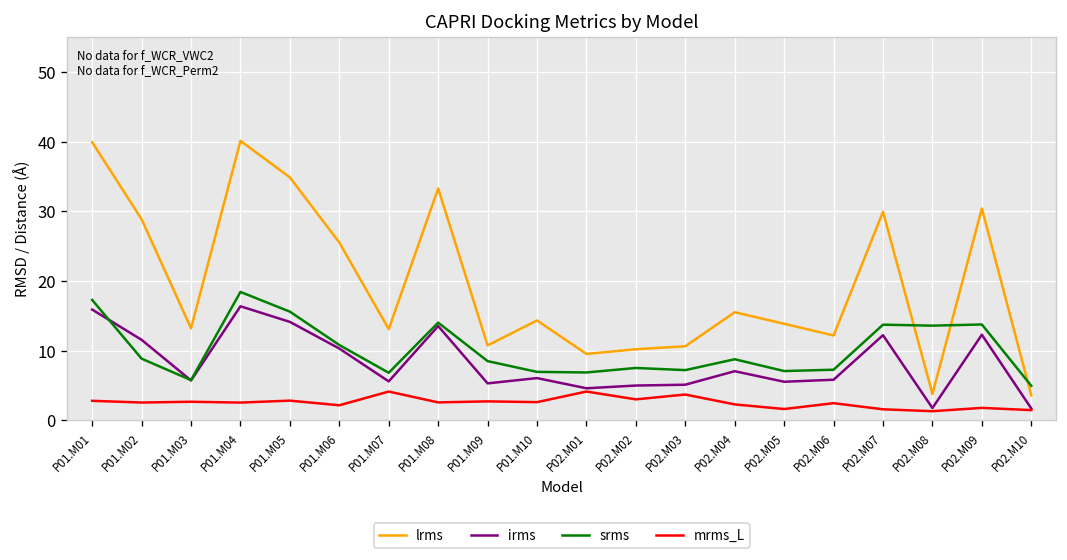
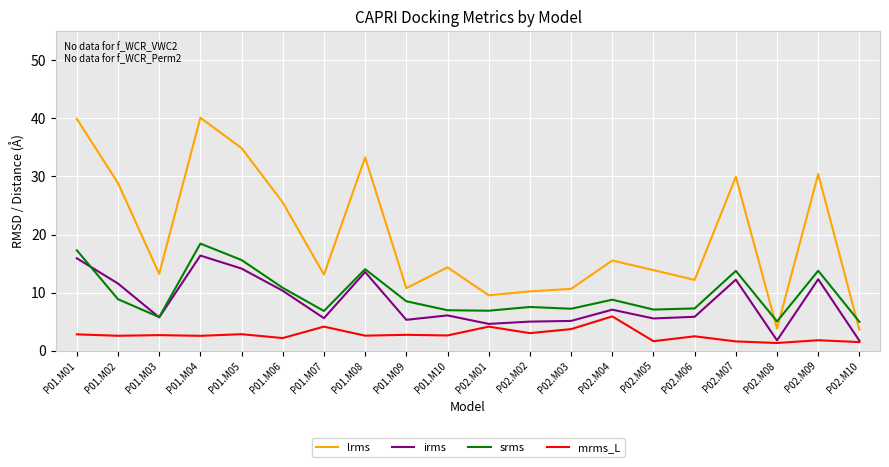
mrms_L, P02.M04: 2 -> 6
srms, P02.M08: 14 -> 5
